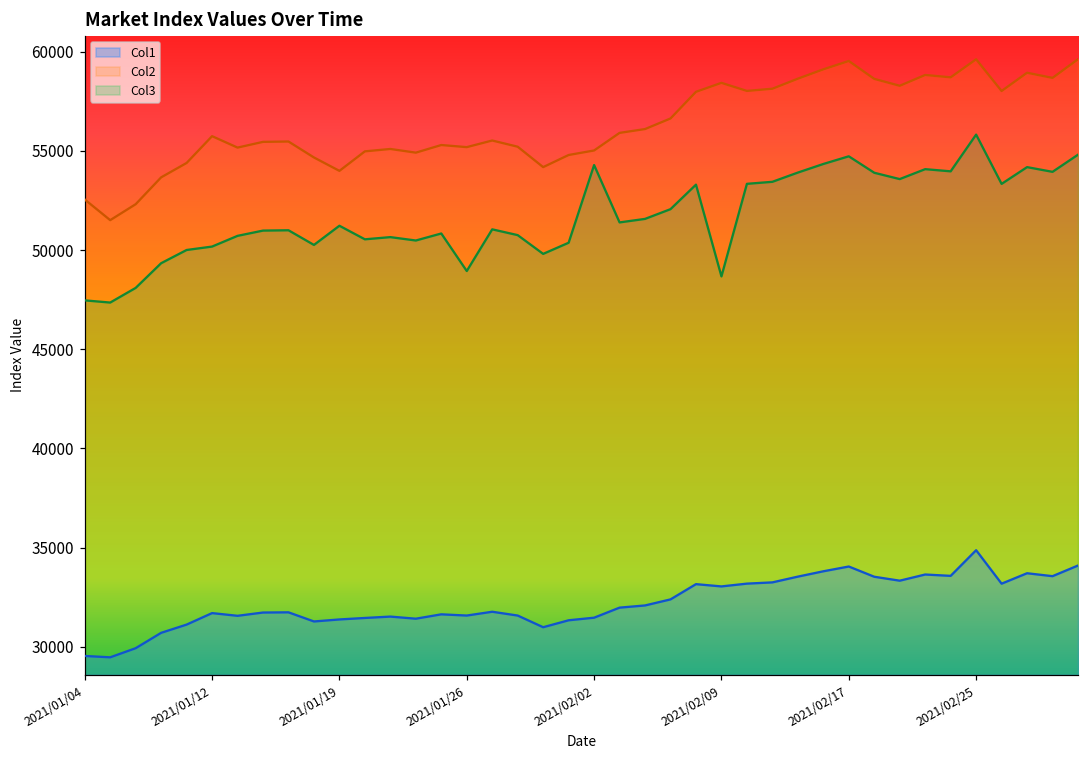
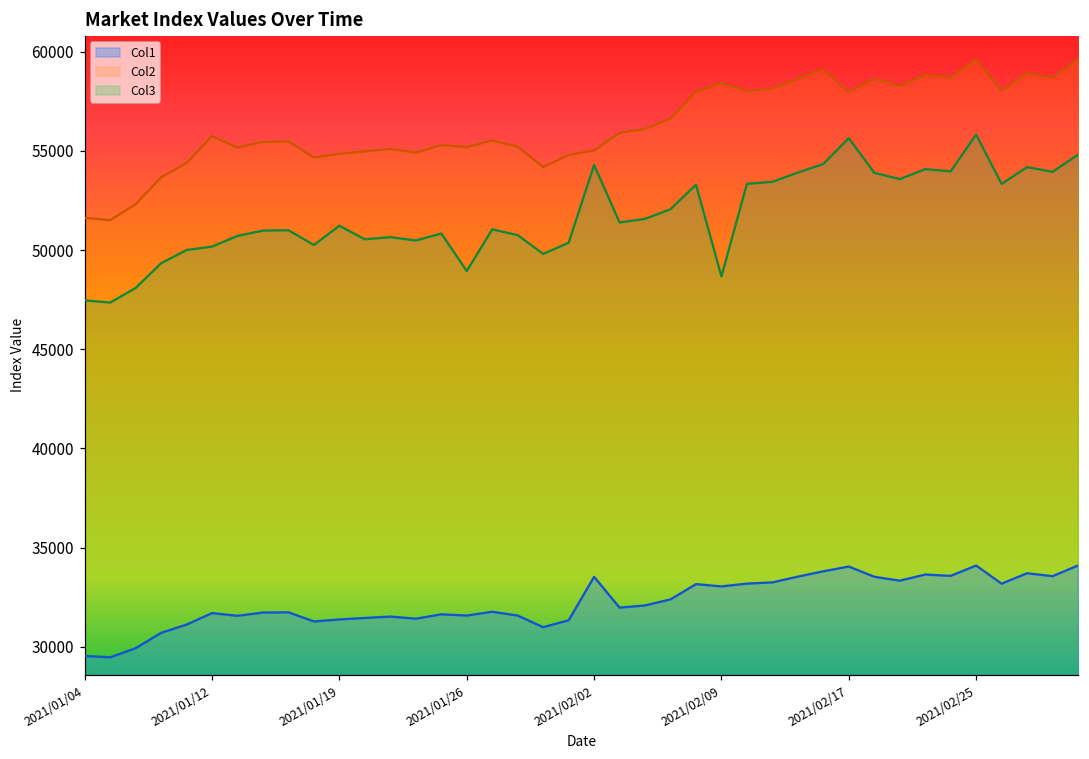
Col2, 2021/01/04: 52600 -> 51600
Col2, 2021/01/19: 54000 -> 54800
Col1, 2021/02/02: 31500 -> 33500
Col2, 2021/02/17: 59500 -> 58000
Col3, 2021/02/17: 54700 -> 55600
Col1, 2021/02/25: 34900 -> 34100
